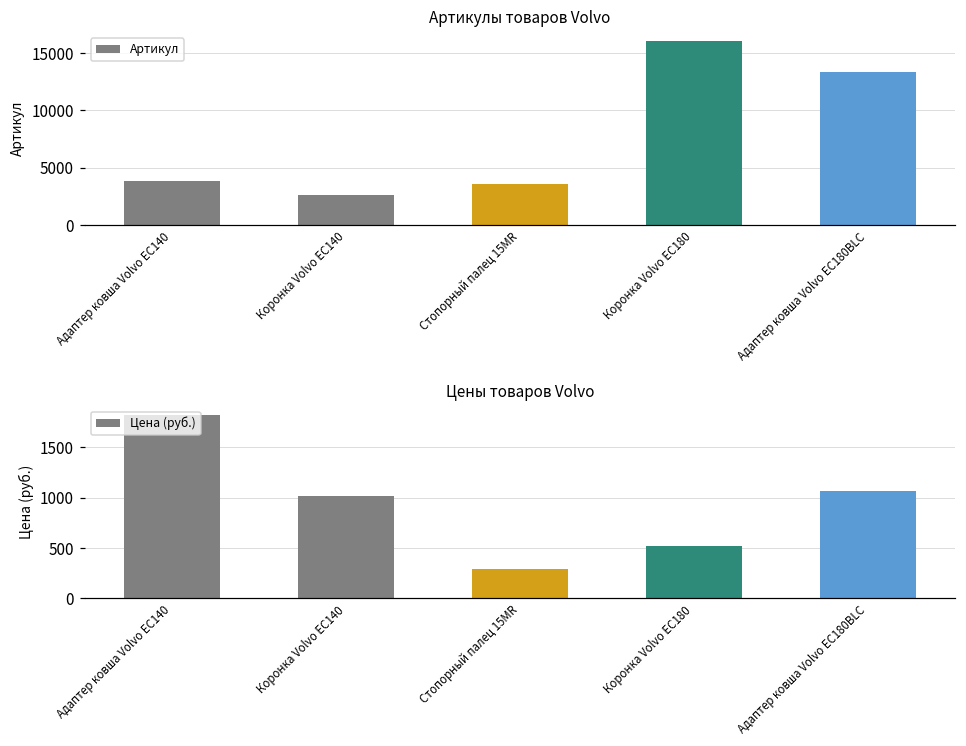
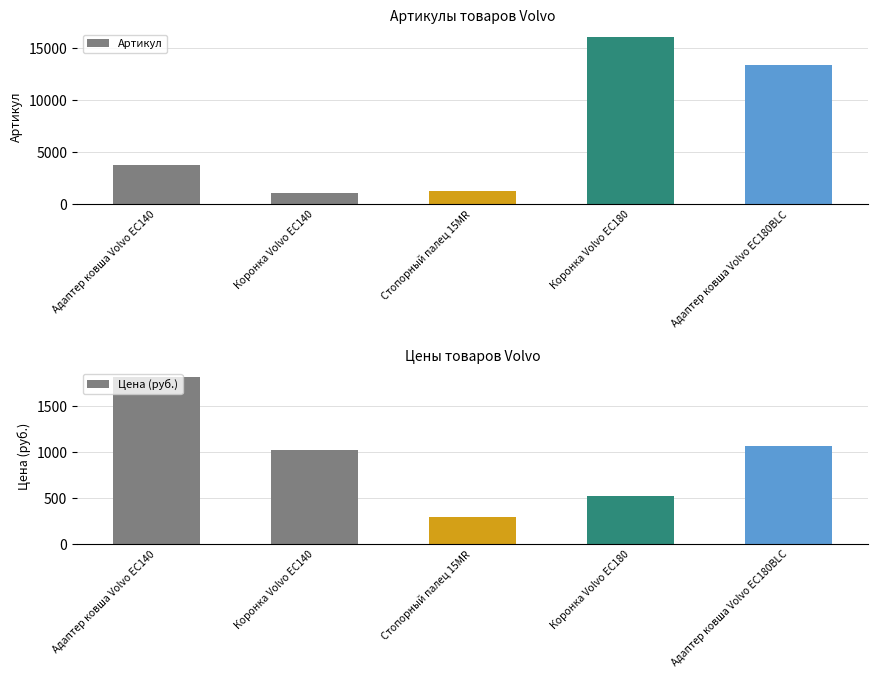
Артикулы товаров Volvo, Коронка Volvo EC140: 2600 -> 1100
Артикулы товаров Volvo, Стопорный палец 15MR: 3600 -> 1300
